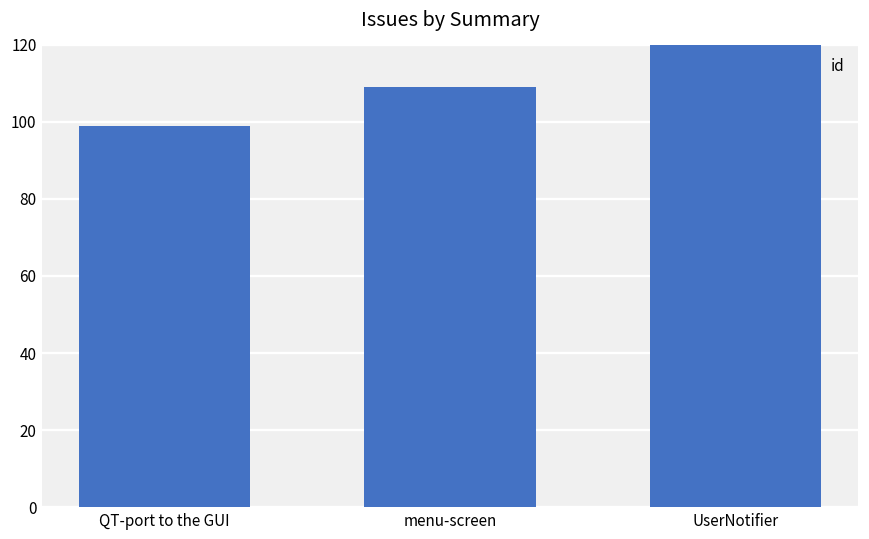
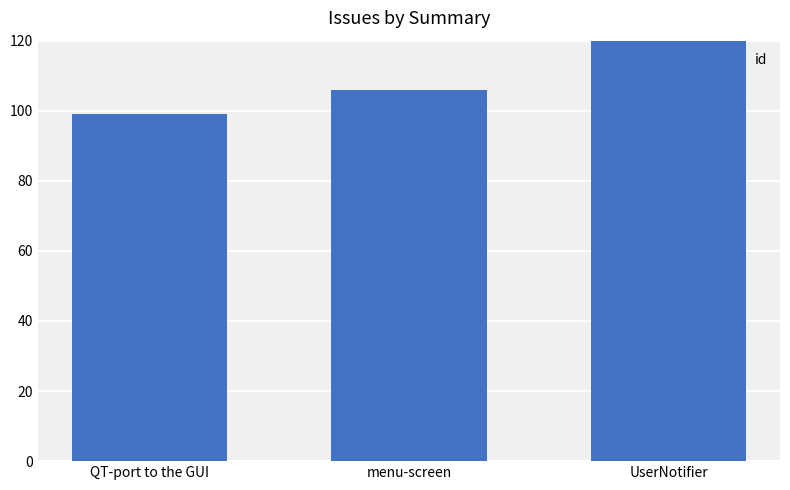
menu-screen: 109 -> 106
